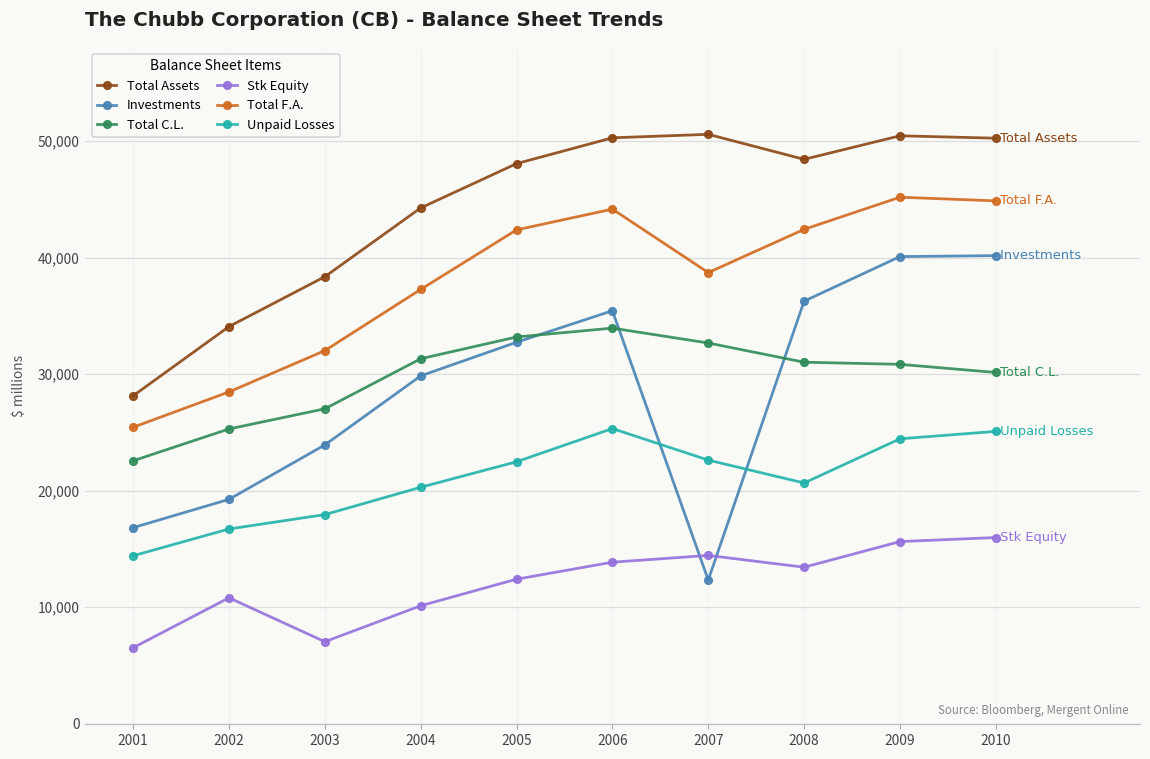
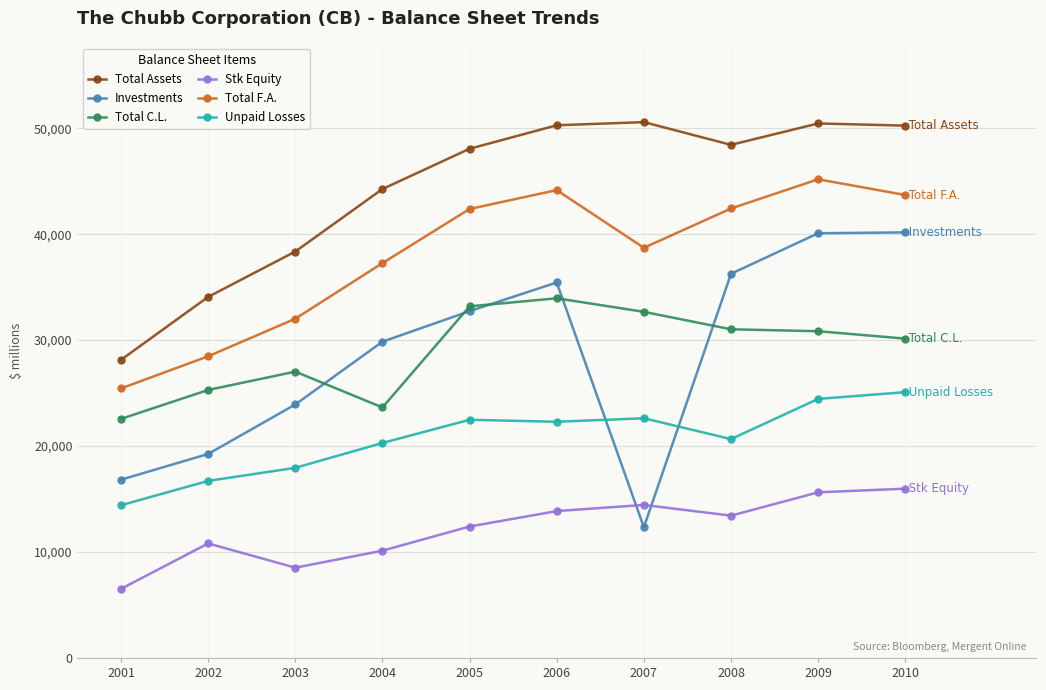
Stk Equity, 2003: 7,000 -> 8,500
Total C.L., 2004: 31,300 -> 23,600
Unpaid Losses, 2006: 25,300 -> 22,300
Total F.A., 2010: 44,900 -> 43,700
